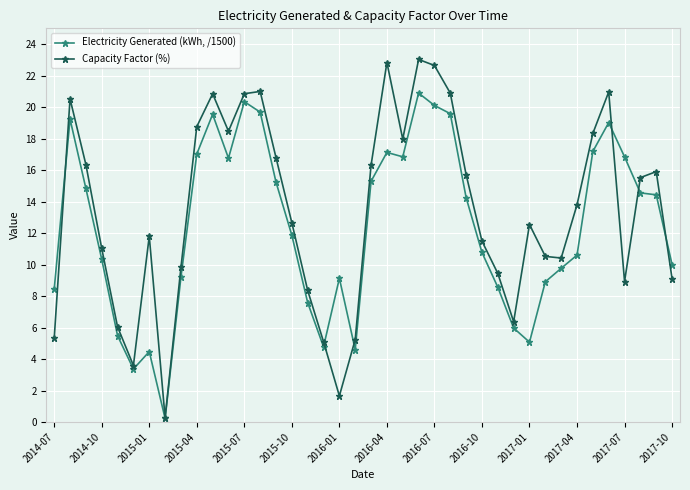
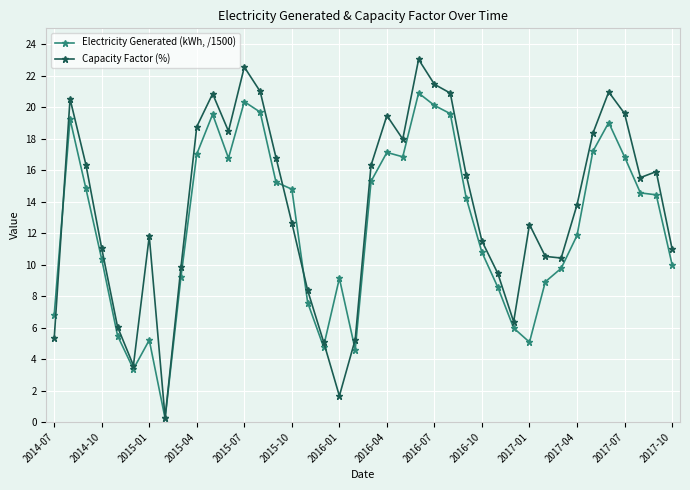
Electricity Generated (kWh, /1500), 2014-07: 8.4 -> 6.8
Electricity Generated (kWh, /1500), 2015-01: 4.5 -> 5.2
Capacity Factor (%), 2015-07: 20.8 -> 22.5
Electricity Generated (kWh, /1500), 2015-10: 11.9 -> 14.8
Capacity Factor (%), 2016-04: 22.8 -> 19.5
Capacity Factor (%), 2016-07: 22.6 -> 21.4
Electricity Generated (kWh, /1500), 2017-04: 10.6 -> 11.8
Capacity Factor (%), 2017-07: 8.9 -> 19.6
Capacity Factor (%), 2017-10: 9.1 -> 11.0
